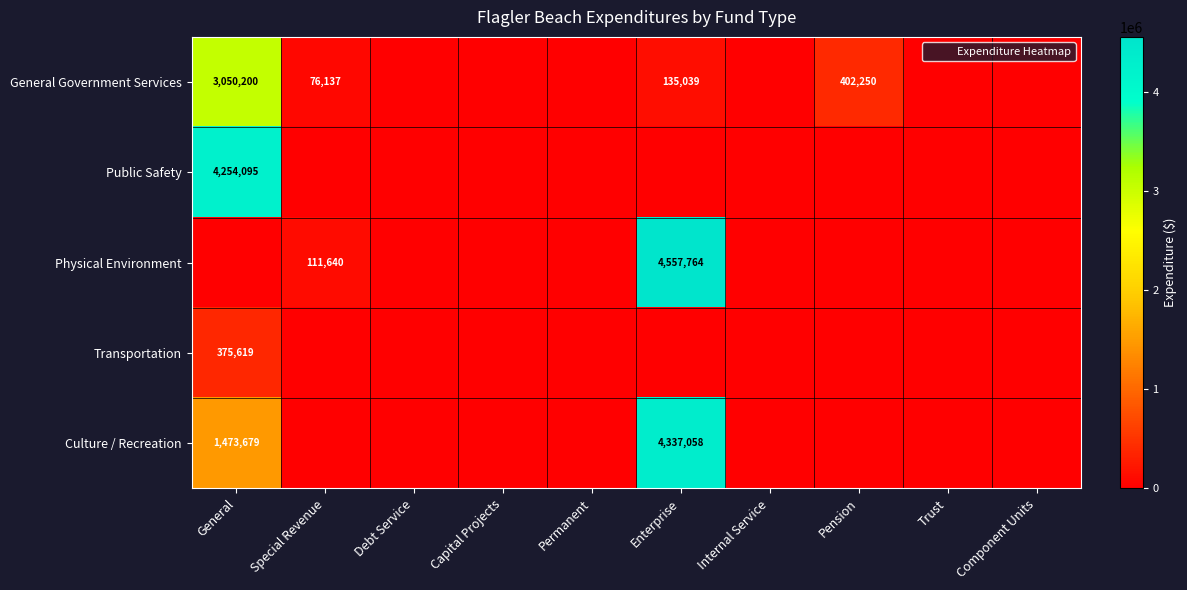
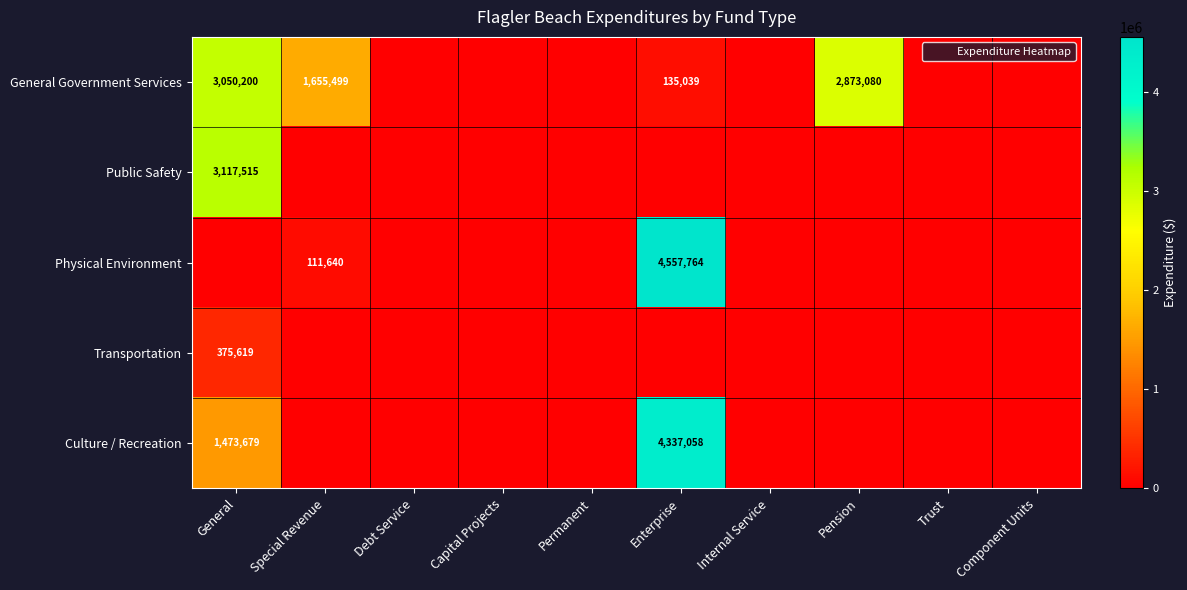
General Government Services, Special Revenue: 76,137 -> 1,655,499
General Government Services, Pension: 402,250 -> 2,873,080
Public Safety, General: 4,254,095 -> 3,117,515
